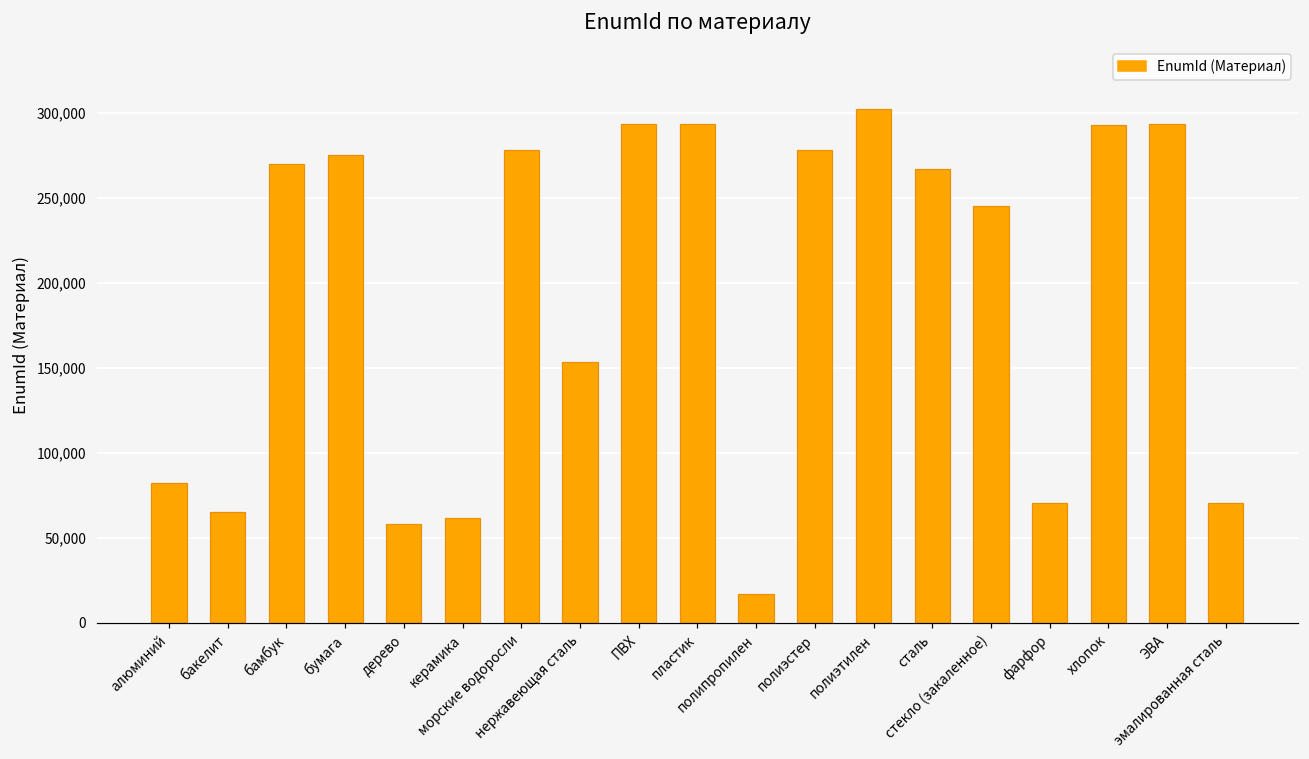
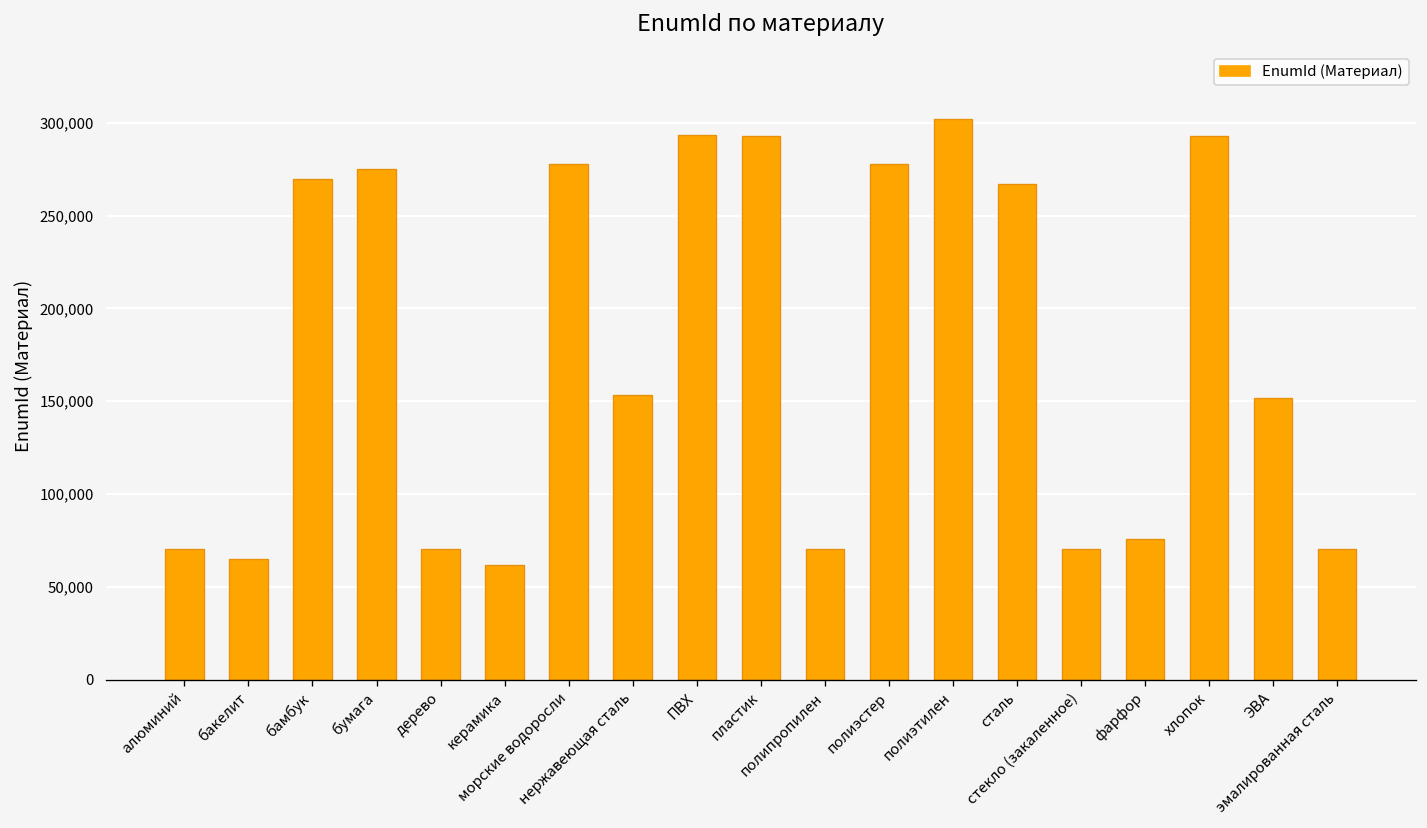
алюминий: 82,000 -> 70,000
дерево: 58,000 -> 70,000
полипропилен: 17,000 -> 70,000
стекло (закаленное): 245,000 -> 70,000
фарфор: 70,000 -> 76,000
ЭВА: 293,000 -> 152,000
